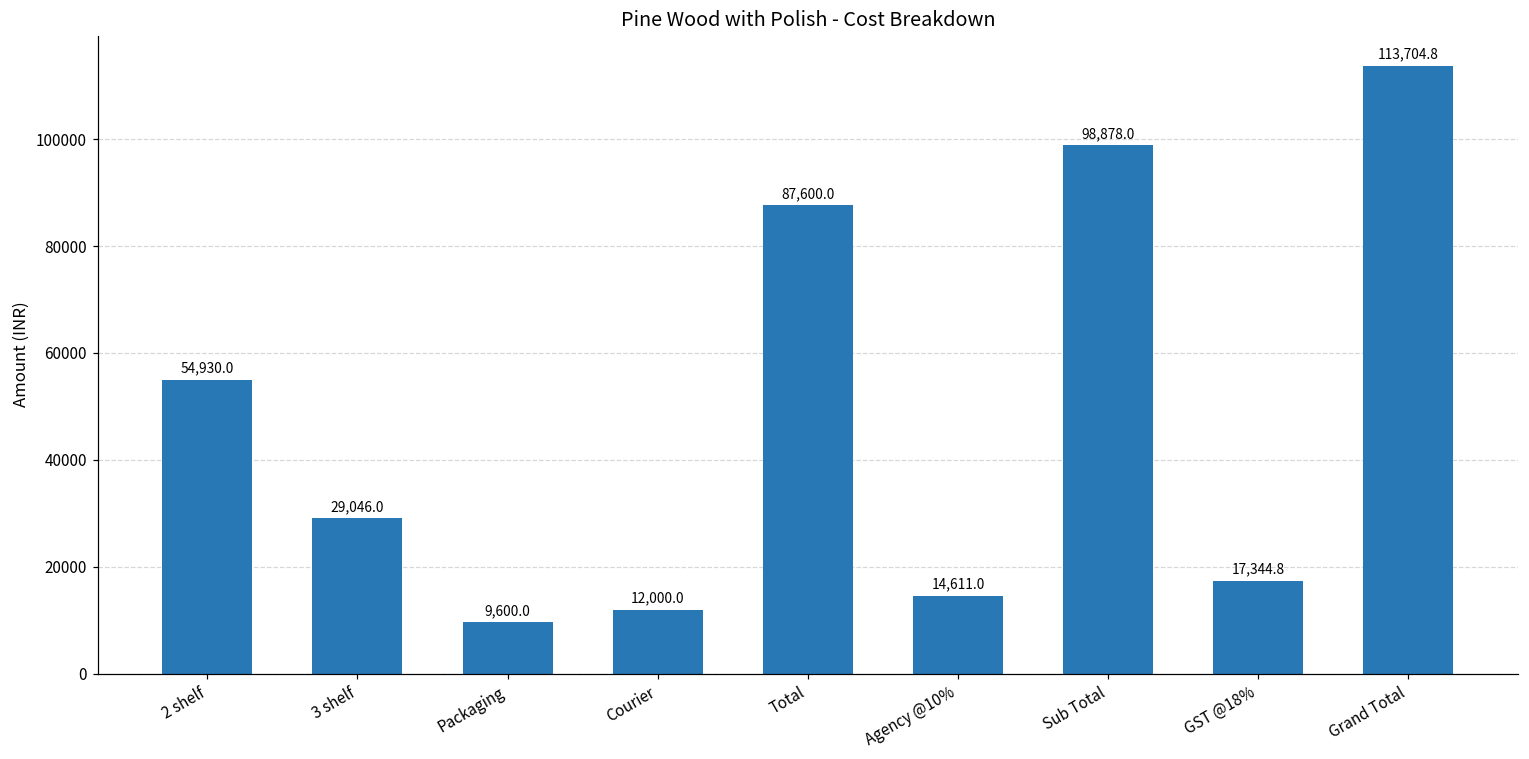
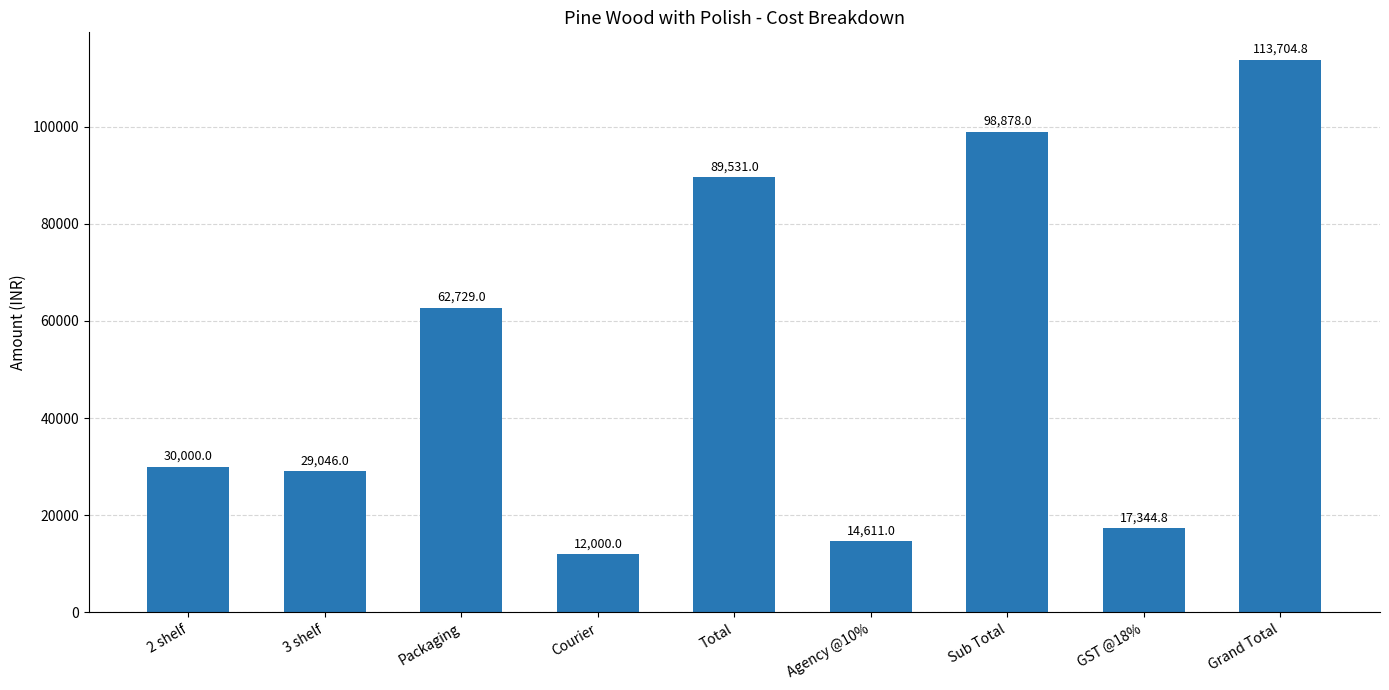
2 shelf: 54,930.0 -> 30,000.0
Packaging: 9,600.0 -> 62,729.0
Total: 87,600.0 -> 89,531.0
